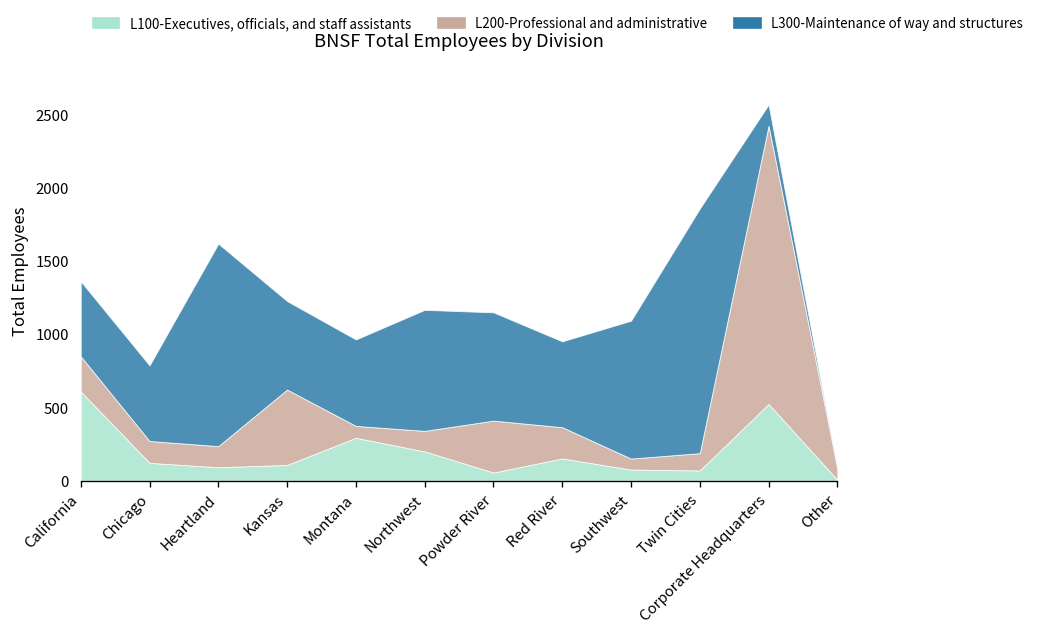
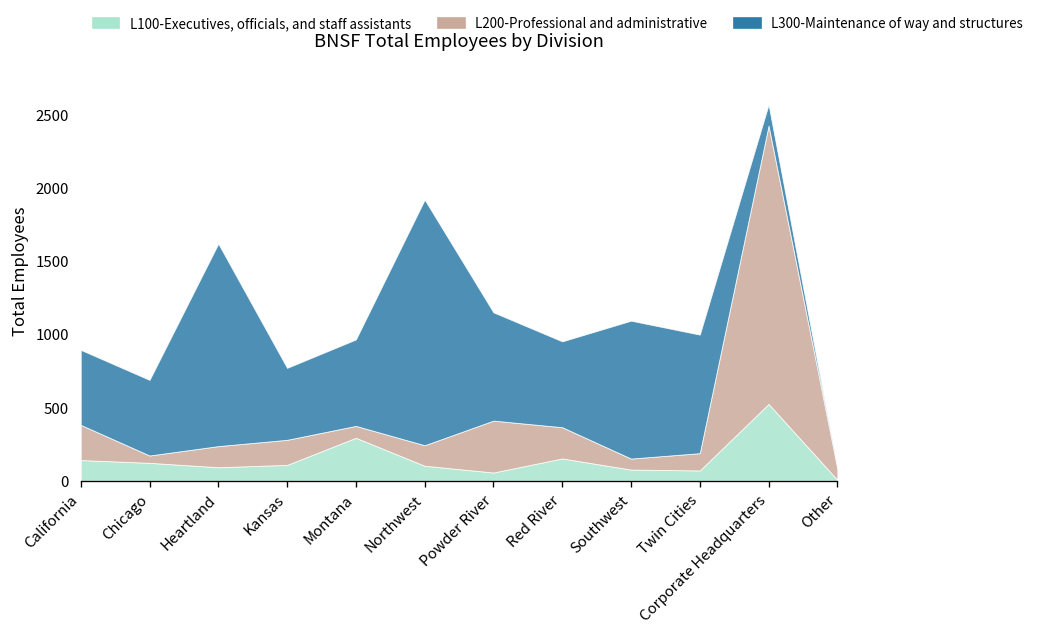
L100-Executives, officials, and staff assistants, California: 610 -> 140
L200-Professional and administrative, Chicago: 150 -> 50
L200-Professional and administrative, Kansas: 510 -> 170
L300-Maintenance of way and structures, Kansas: 600 -> 490
L100-Executives, officials, and staff assistants, Northwest: 200 -> 100
L300-Maintenance of way and structures, Northwest: 830 -> 1680
L300-Maintenance of way and structures, Twin Cities: 1670 -> 810
